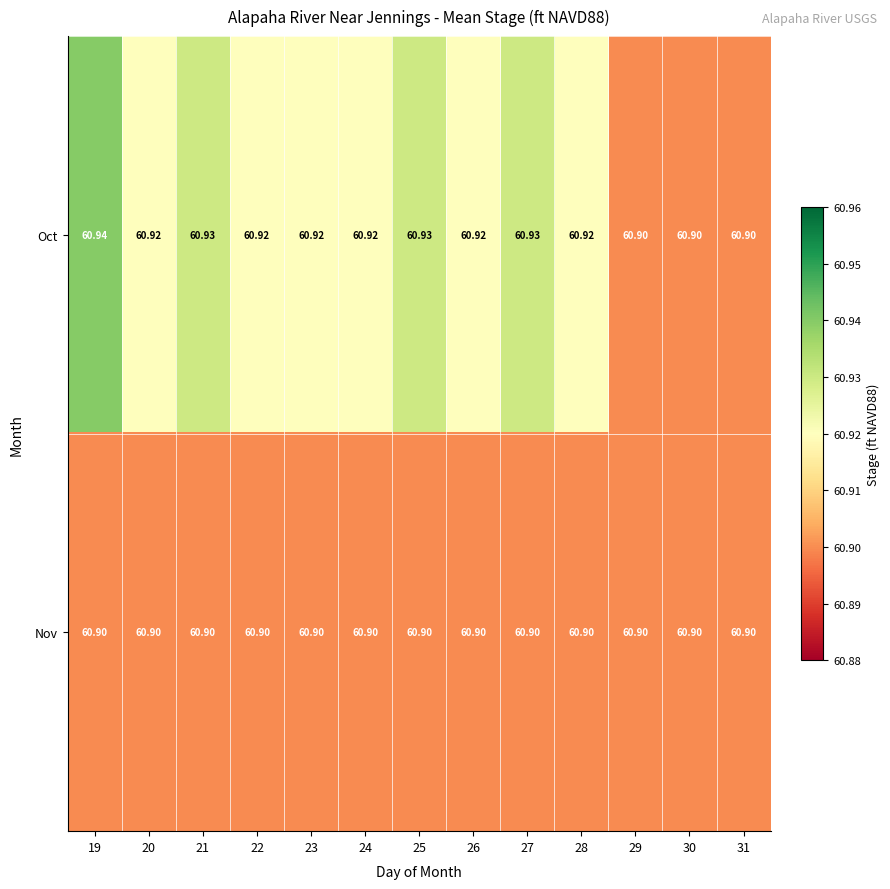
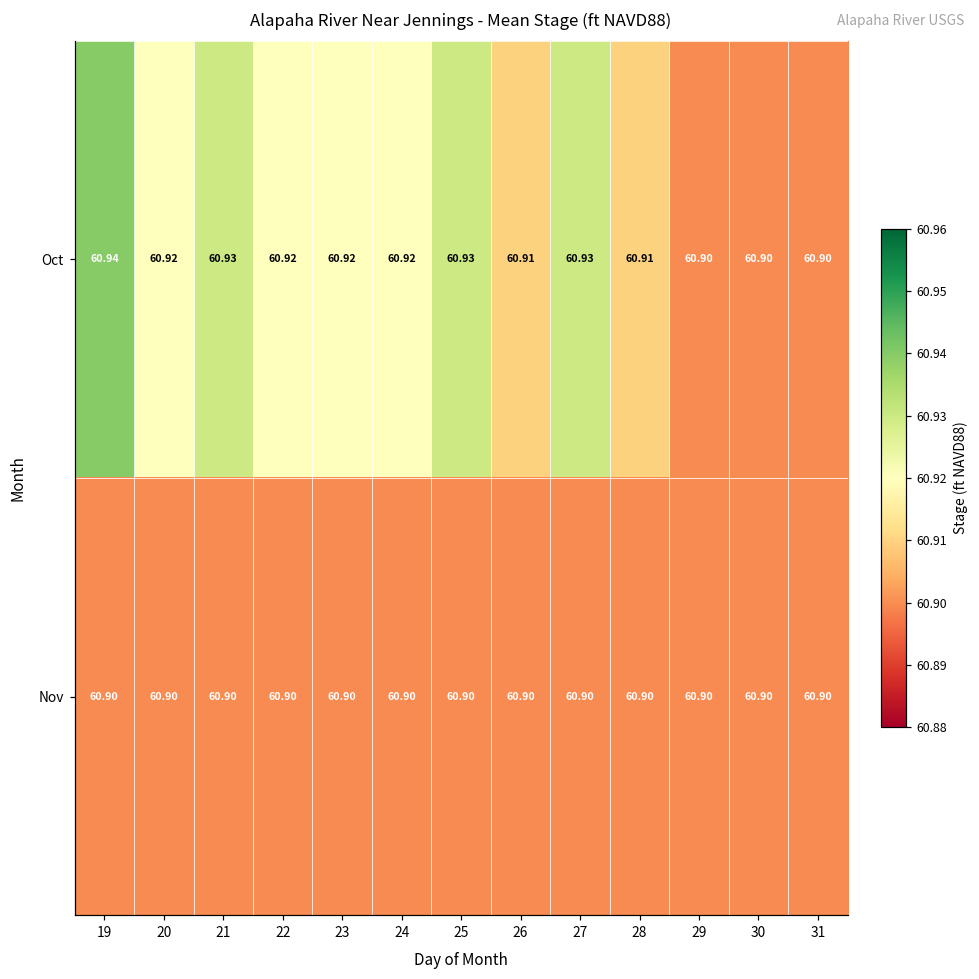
Oct, 26: 60.92 -> 60.91
Oct, 28: 60.92 -> 60.91
